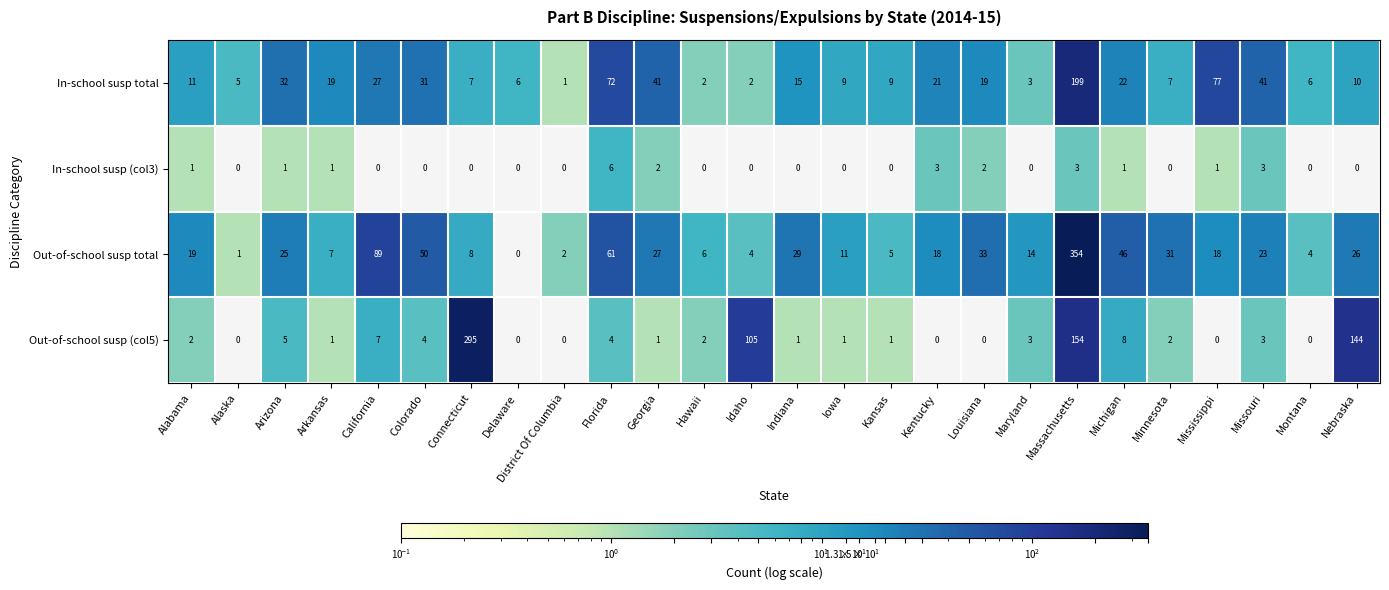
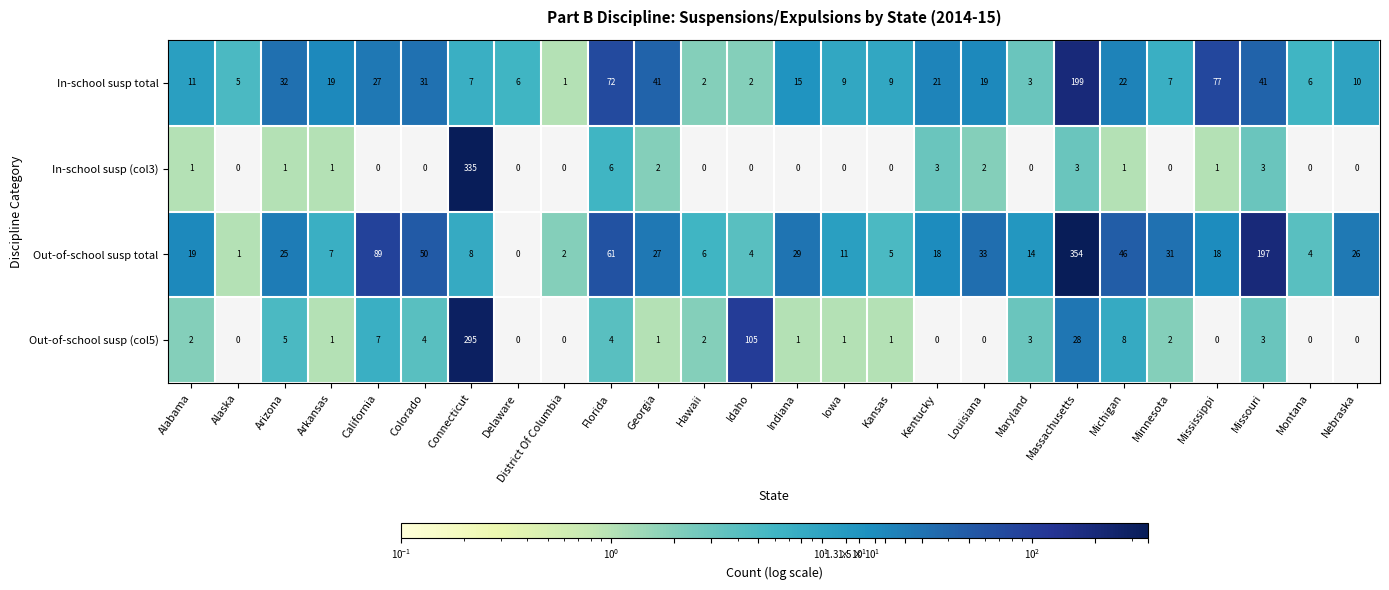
In-school susp (col3), Connecticut: 0 -> 335
Out-of-school susp total, Missouri: 23 -> 197
Out-of-school susp (col5), Massachusetts: 154 -> 28
Out-of-school susp (col5), Nebraska: 144 -> 0
